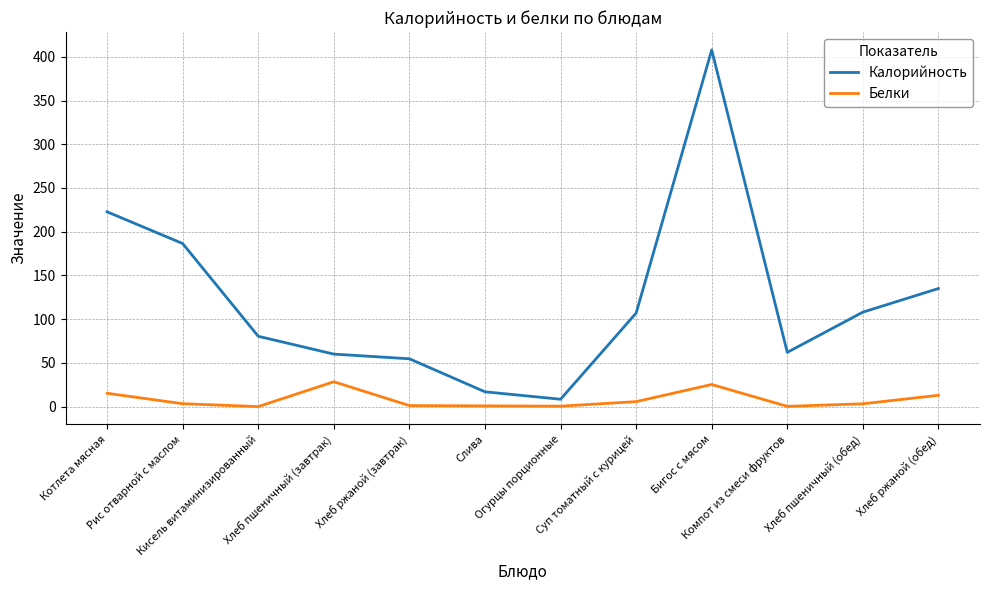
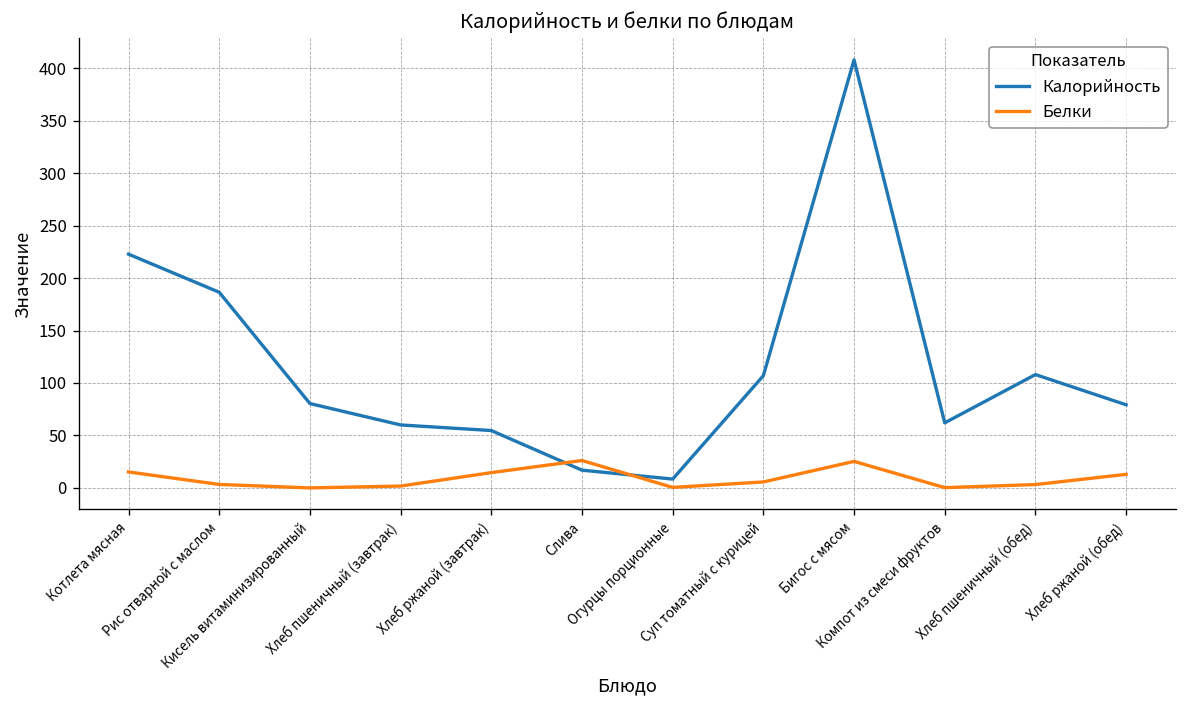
Белки, Хлеб пшеничный (завтрак): 30 -> 0
Белки, Хлеб ржаной (завтрак): 0 -> 10
Белки, Слива: 0 -> 30
Калорийность, Хлеб ржаной (обед): 140 -> 80
